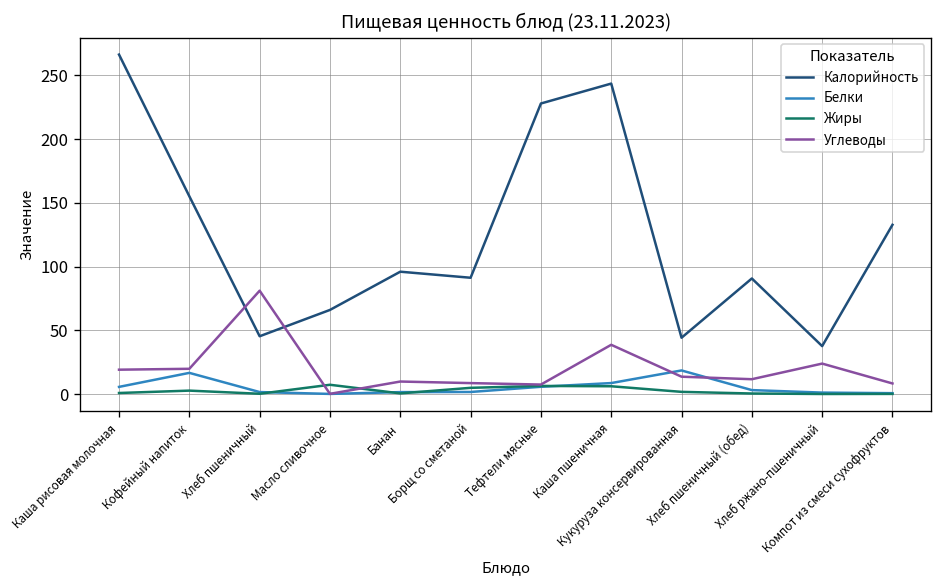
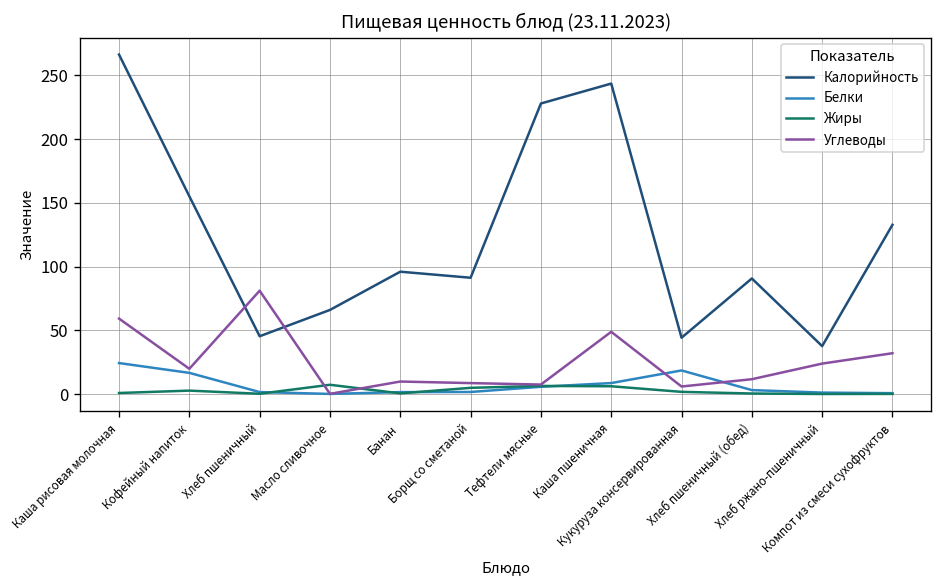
Белки, Каша рисовая молочная: 6 -> 24
Углеводы, Каша рисовая молочная: 19 -> 59
Углеводы, Каша пшеничная: 39 -> 49
Углеводы, Кукуруза консервированная: 14 -> 6
Углеводы, Компот из смеси сухофруктов: 8 -> 32
